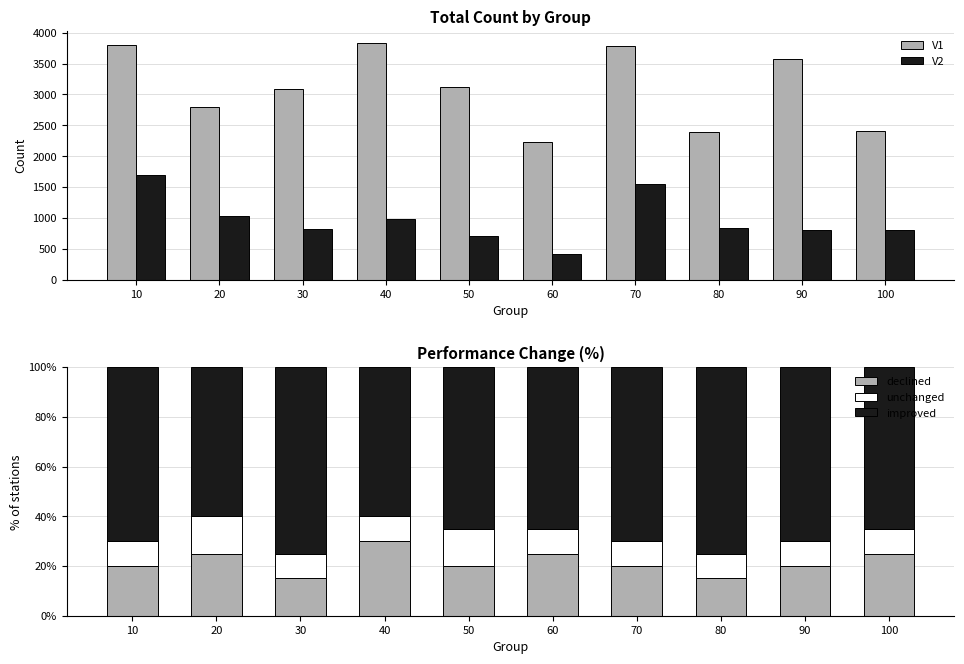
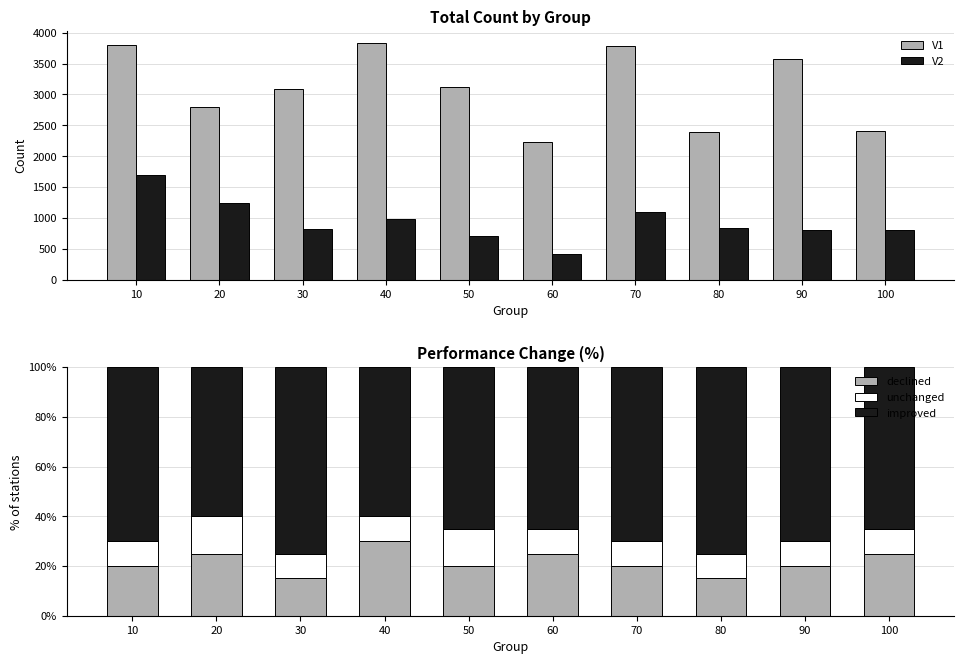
Total Count by Group, V2, 20: 1000 -> 1200
Total Count by Group, V2, 70: 1500 -> 1100
